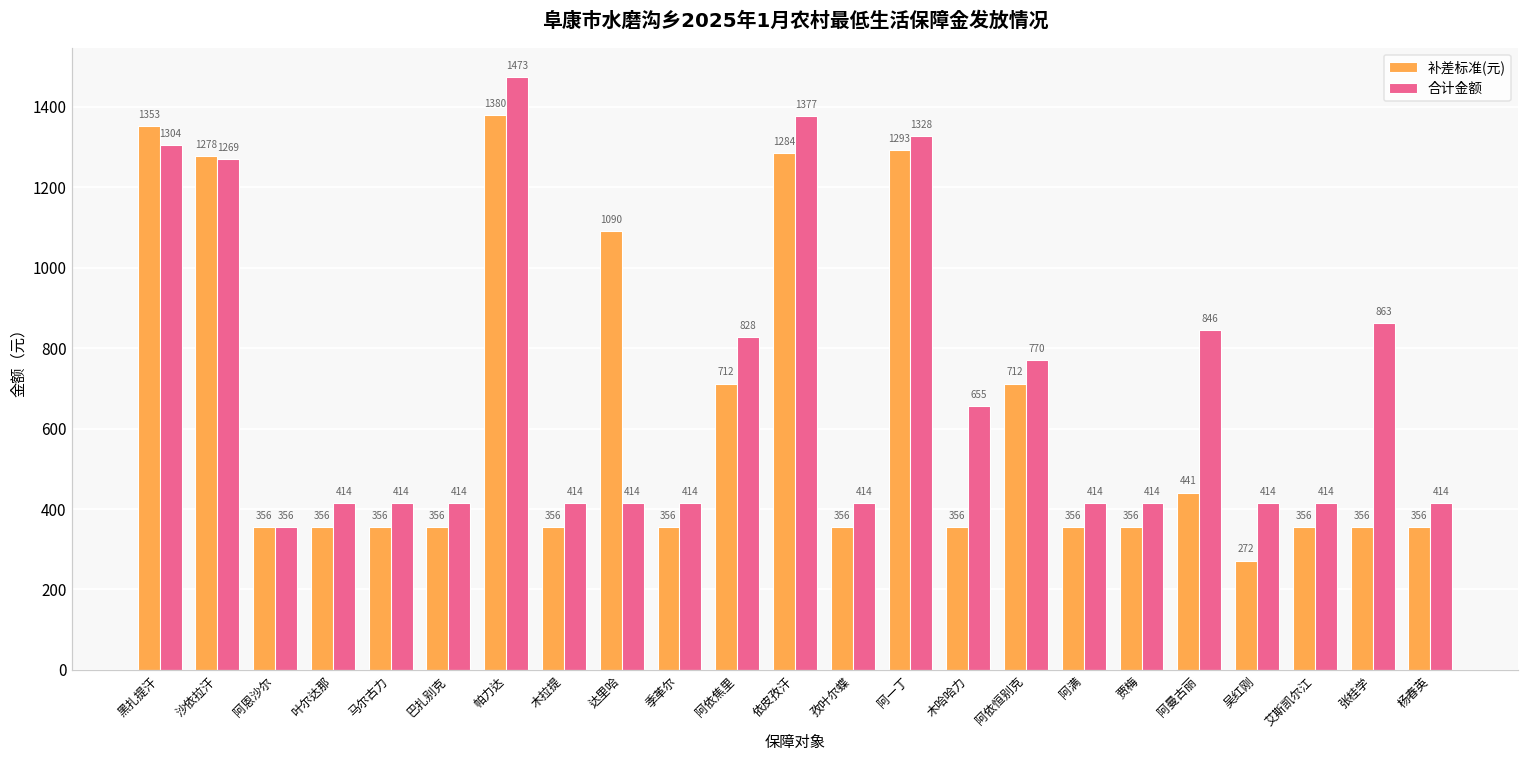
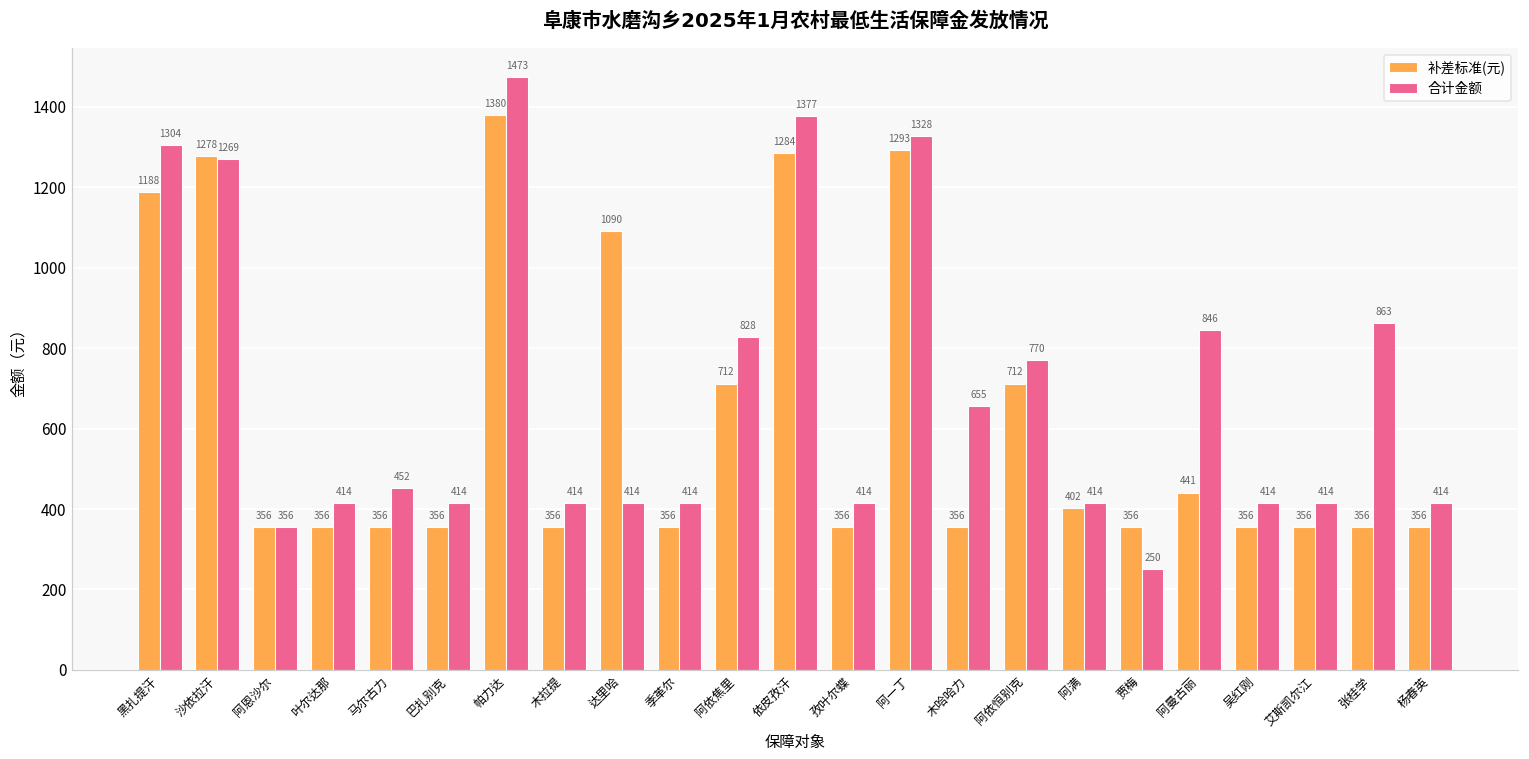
补差标准(元), 黑扎提汗: 1353 -> 1188
合计金额, 马尔古力: 414 -> 452
补差标准(元), 阿满: 356 -> 402
合计金额, 贾梅: 414 -> 250
补差标准(元), 吴红刚: 272 -> 356
